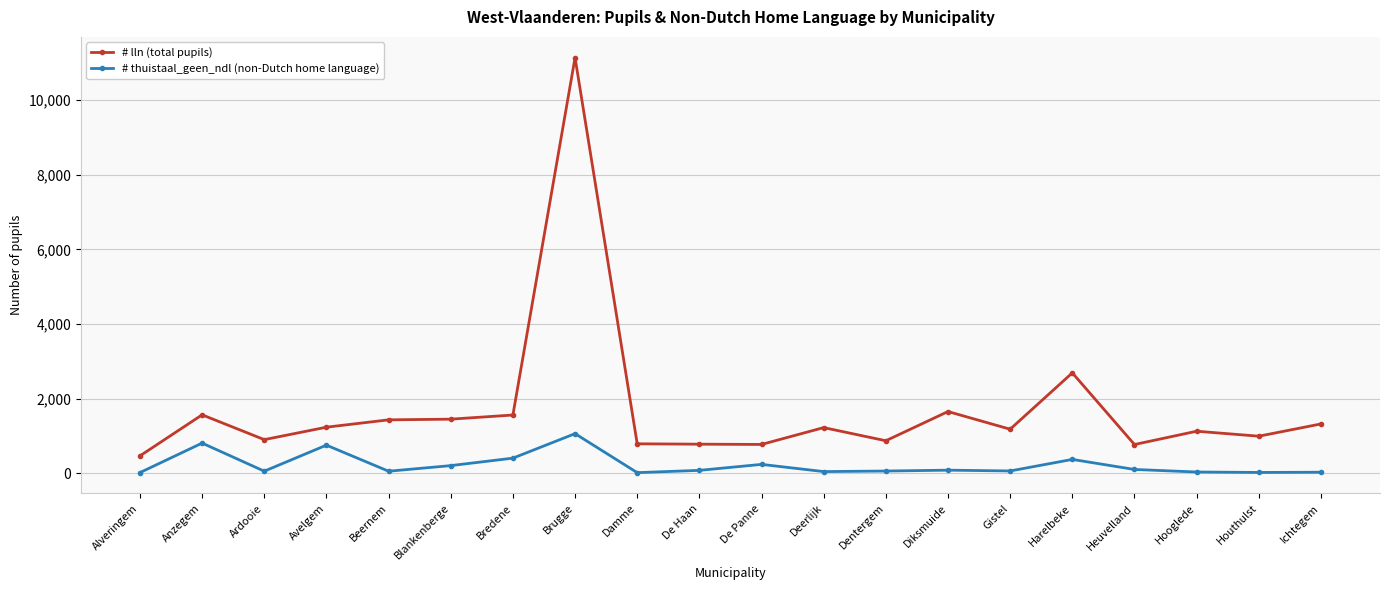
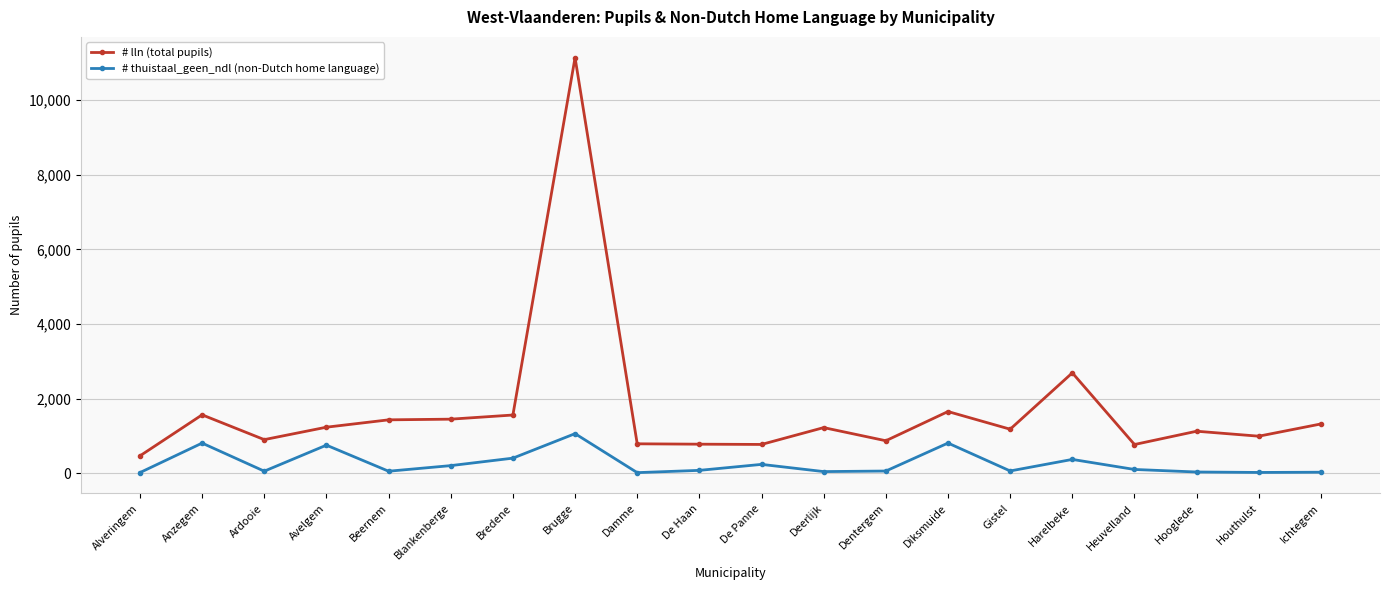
# thuistaal_geen_ndl (non-Dutch home language), Diksmuide: 100 -> 800
